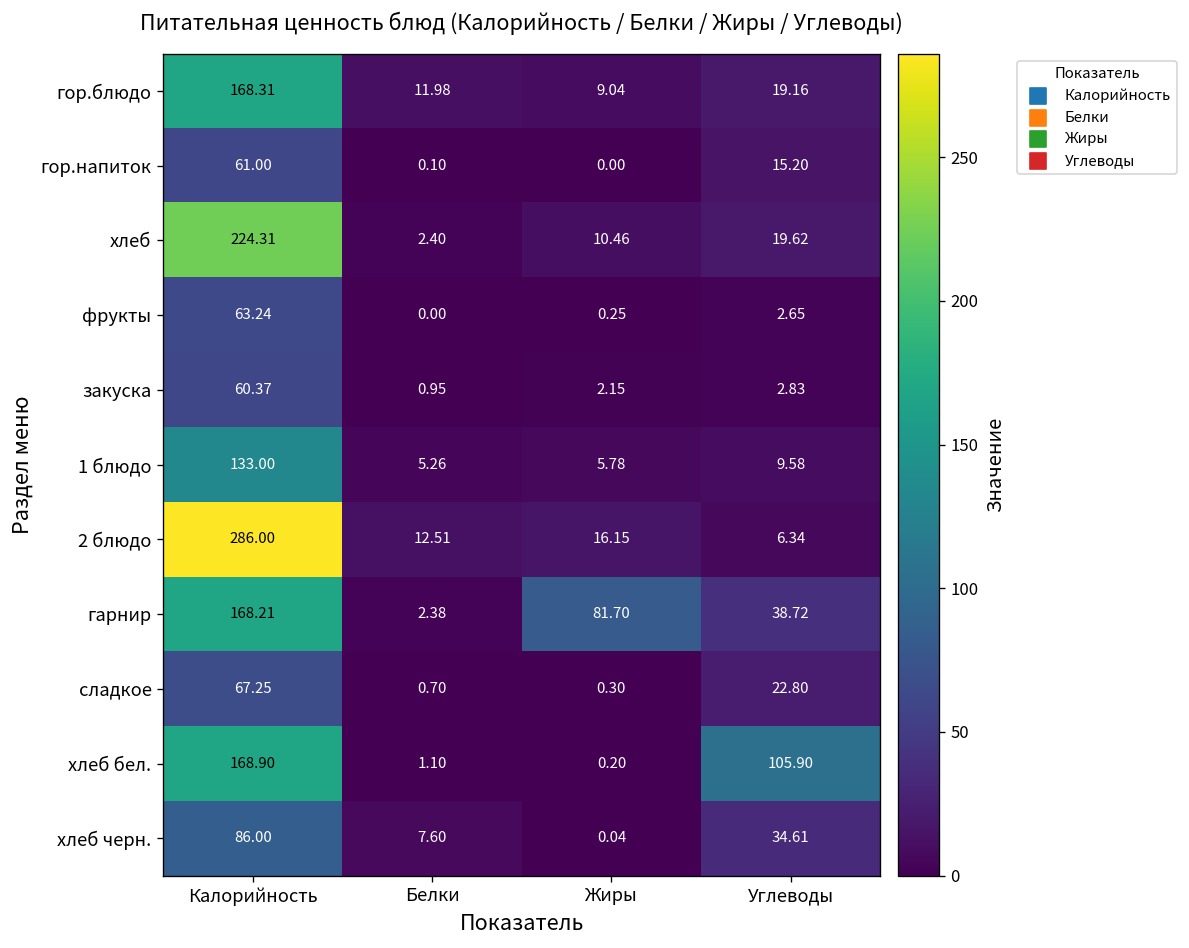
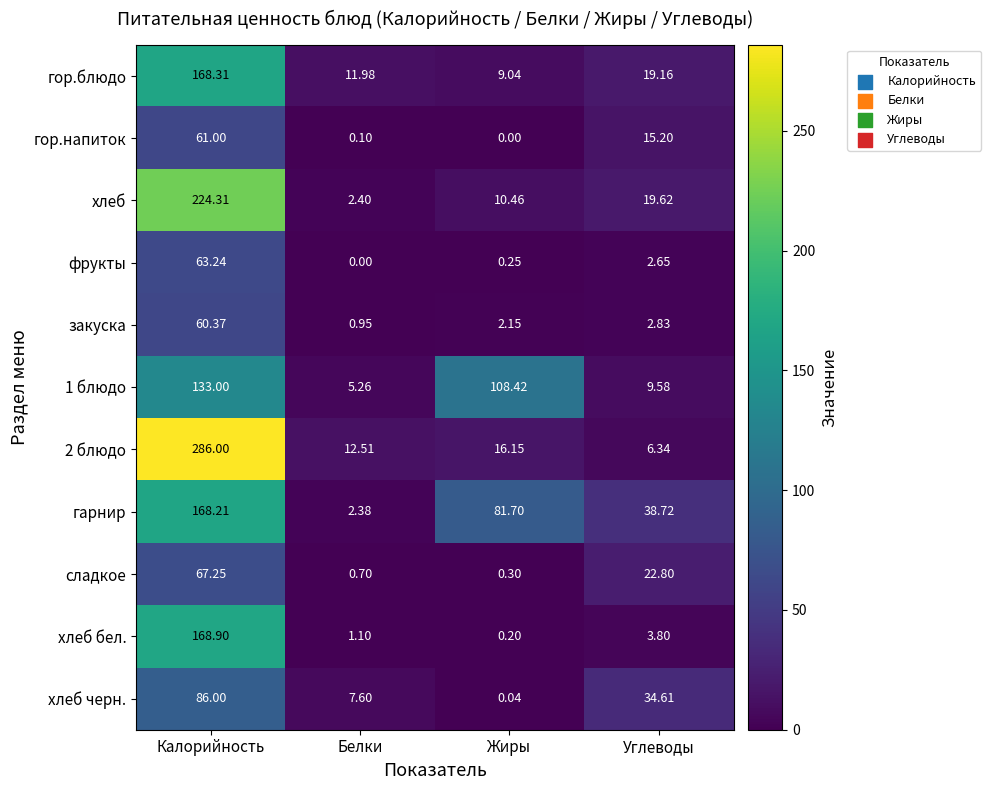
1 блюдо, Жиры: 5.78 -> 108.42
хлеб бел., Углеводы: 105.90 -> 3.80
